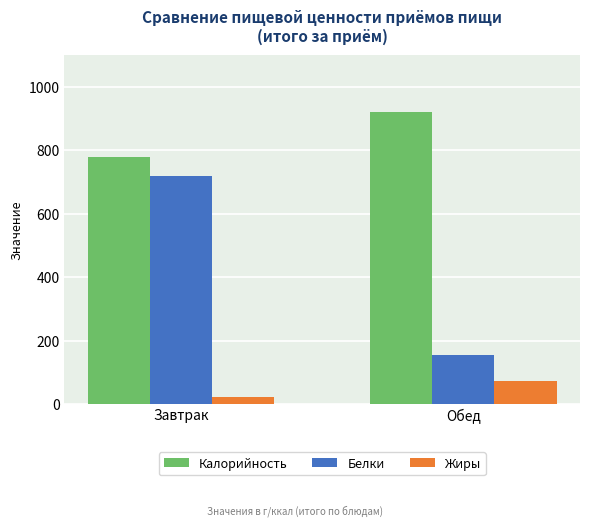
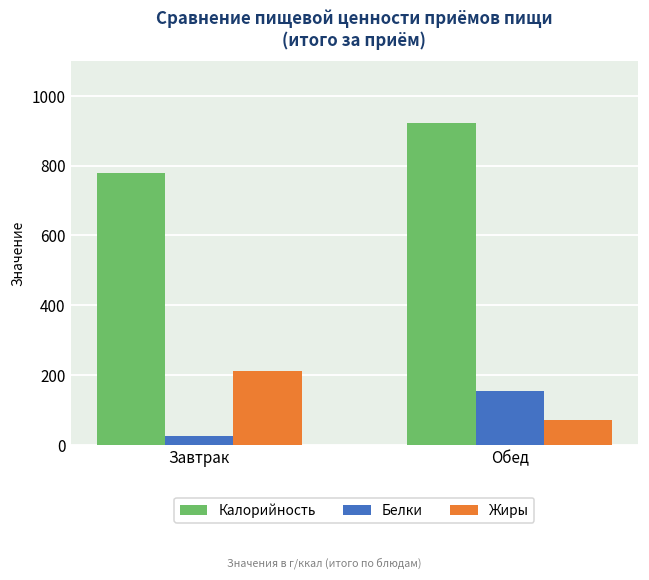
Белки, Завтрак: 720 -> 20
Жиры, Завтрак: 20 -> 210
